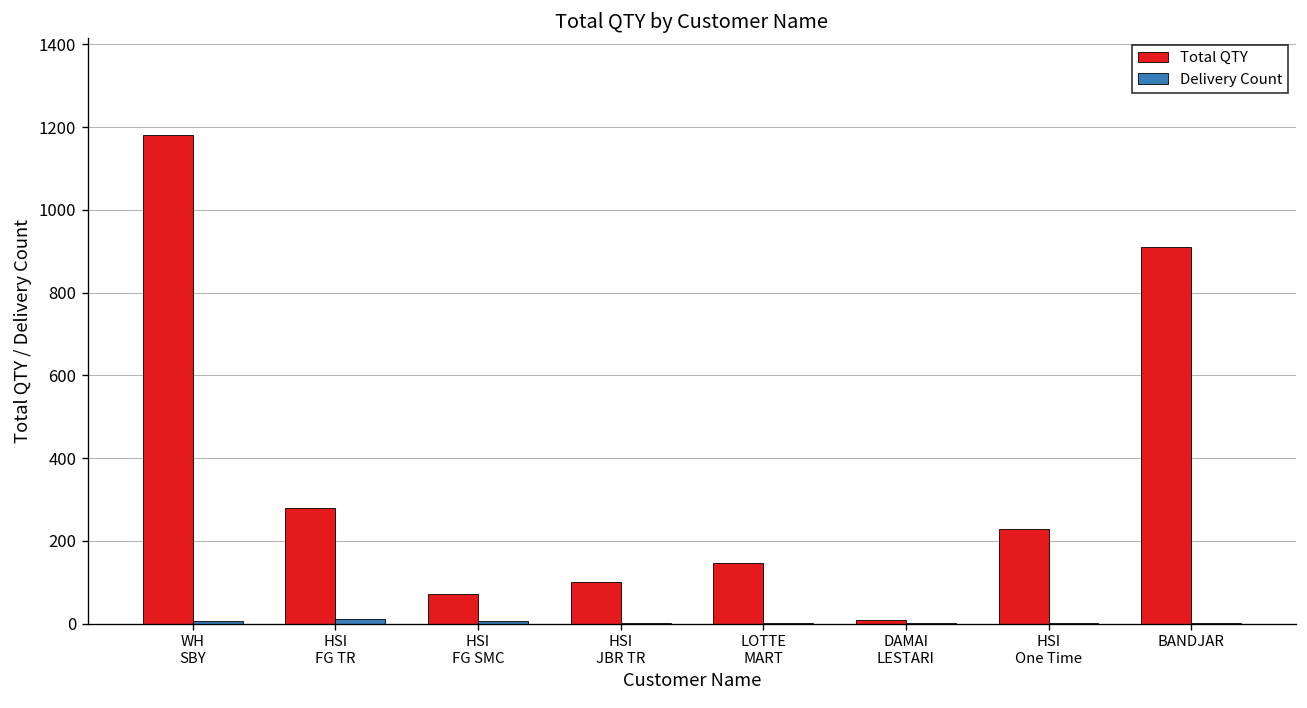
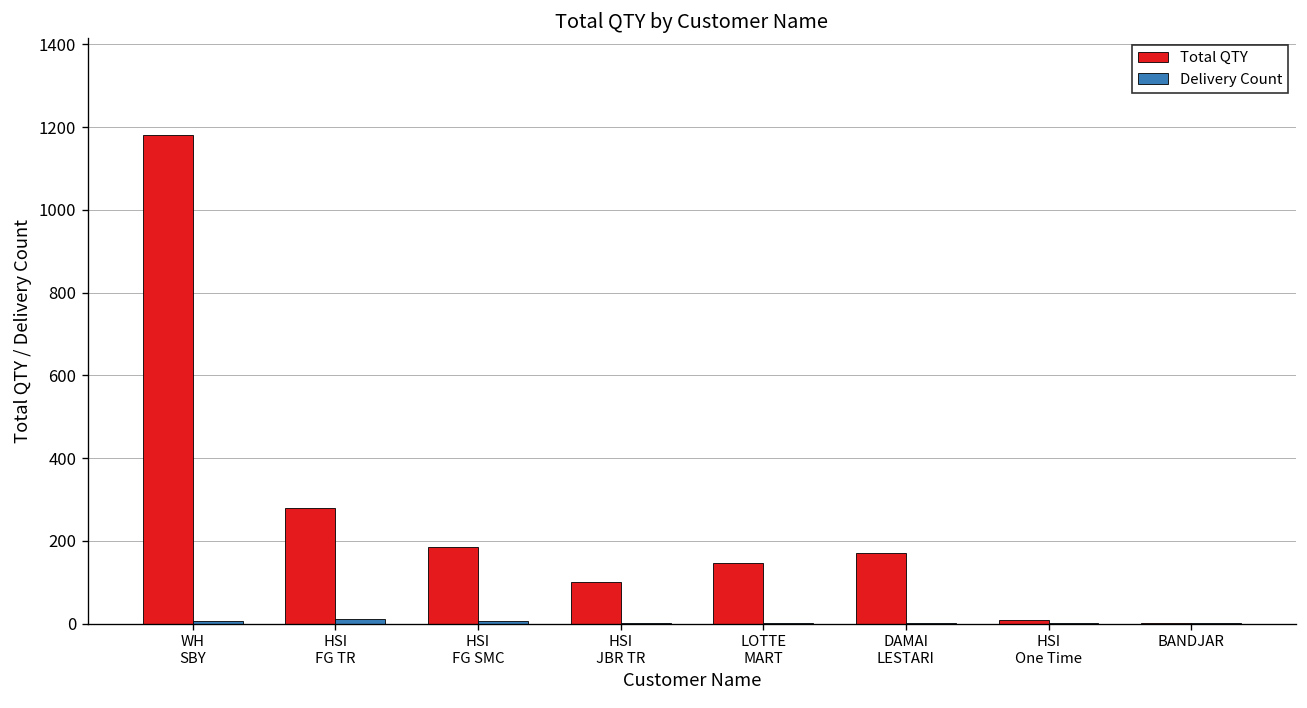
Total QTY, HSI FG SMC: 70 -> 190
Total QTY, DAMAI LESTARI: 10 -> 170
Total QTY, HSI One Time: 230 -> 10
Total QTY, BANDJAR: 910 -> 0
